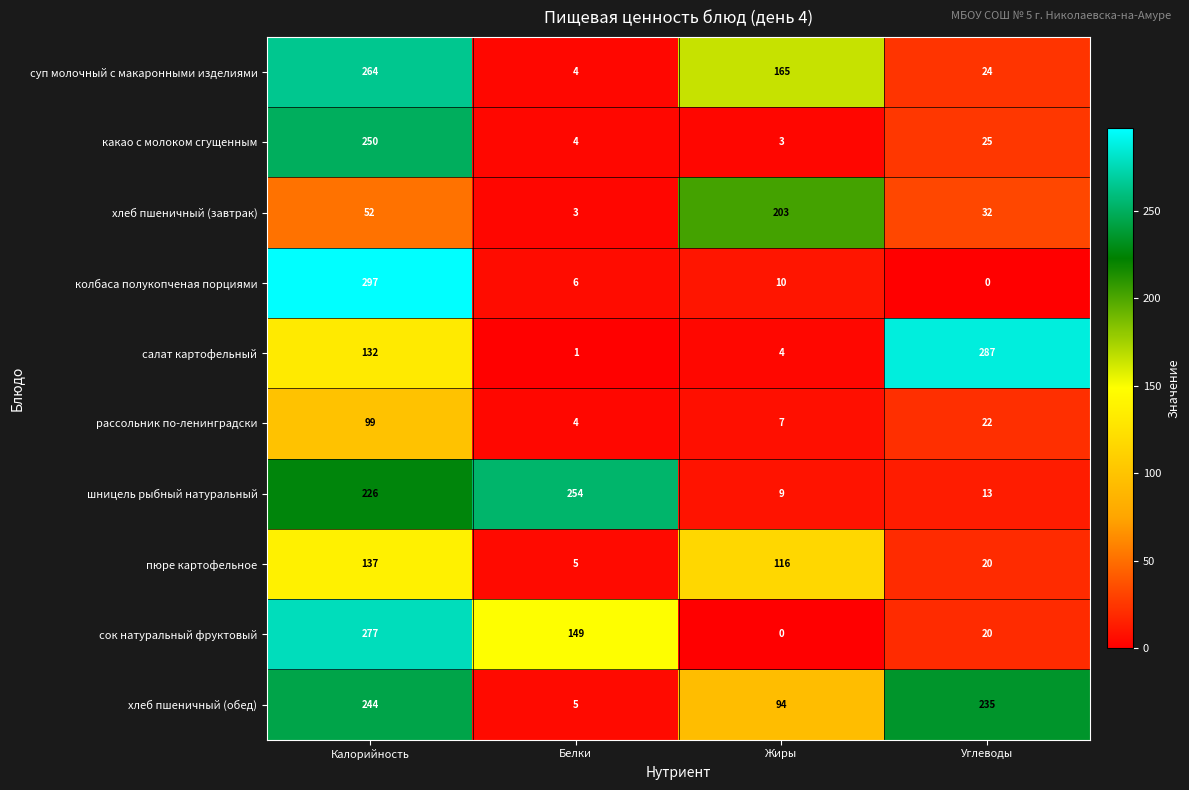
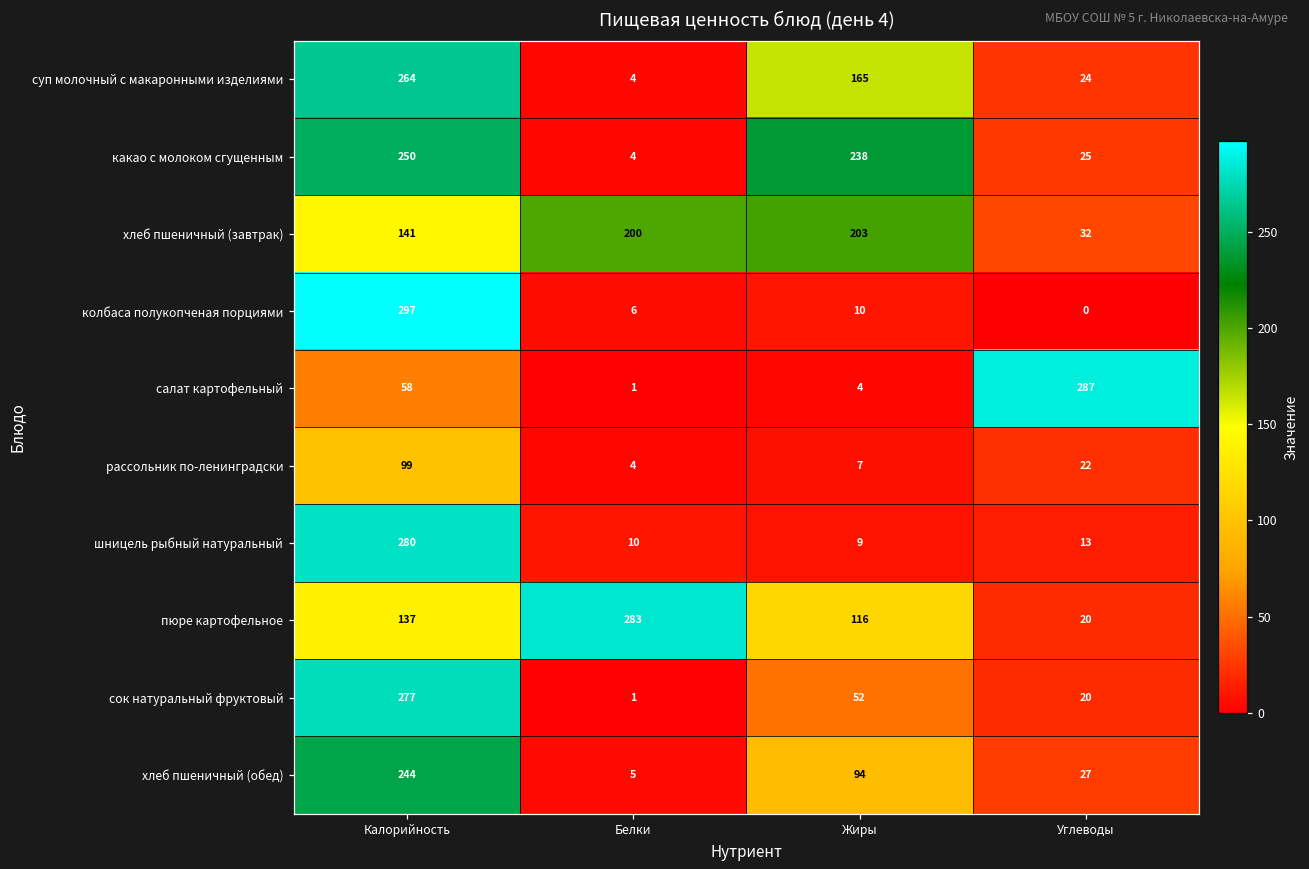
какао с молоком сгущенным, Жиры: 3 -> 238
хлеб пшеничный (завтрак), Калорийность: 52 -> 141
хлеб пшеничный (завтрак), Белки: 3 -> 200
салат картофельный, Калорийность: 132 -> 58
шницель рыбный натуральный, Калорийность: 226 -> 280
шницель рыбный натуральный, Белки: 254 -> 10
пюре картофельное, Белки: 5 -> 283
сок натуральный фруктовый, Белки: 149 -> 1
сок натуральный фруктовый, Жиры: 0 -> 52
хлеб пшеничный (обед), Углеводы: 235 -> 27
